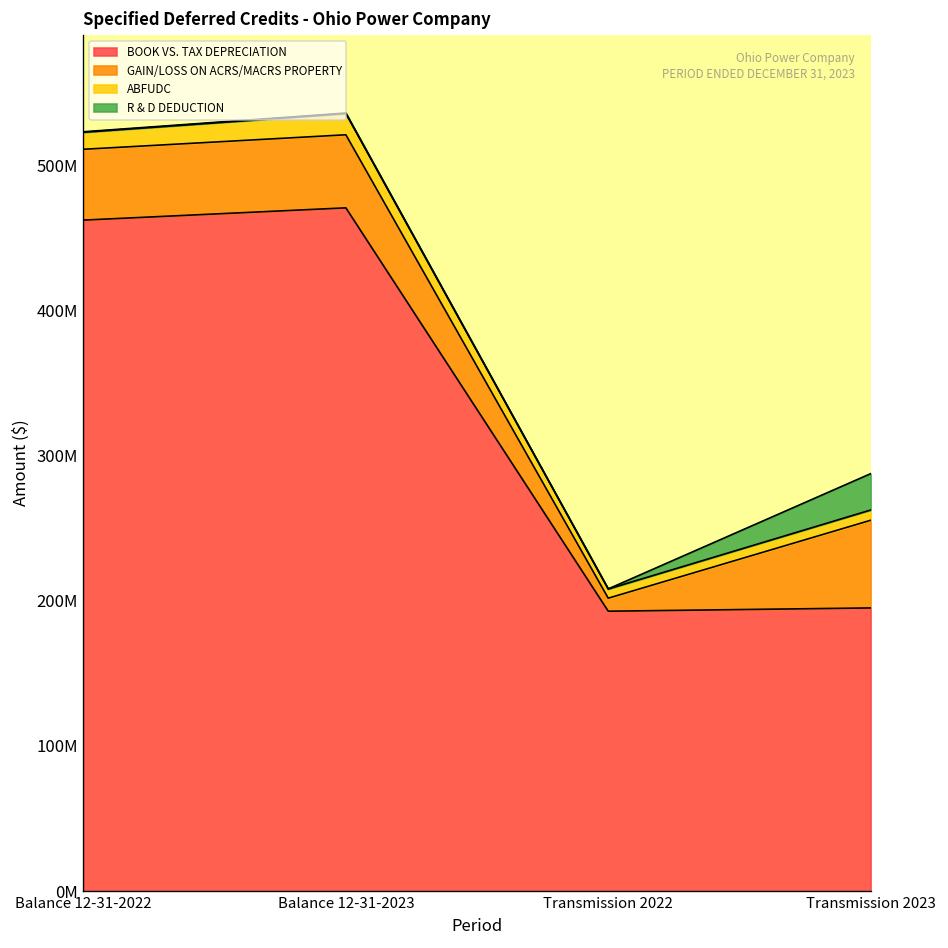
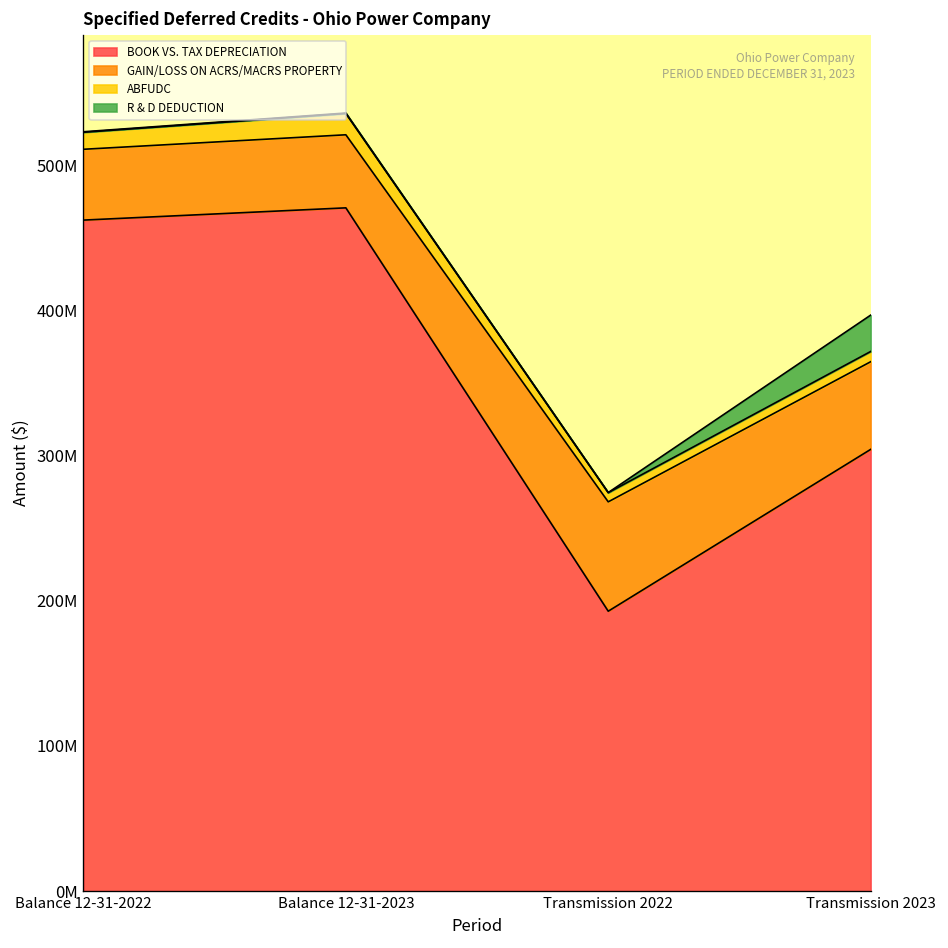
GAIN/LOSS ON ACRS/MACRS PROPERTY, Transmission 2022: 9000000 -> 75000000
BOOK VS. TAX DEPRECIATION, Transmission 2023: 195000000 -> 304000000
